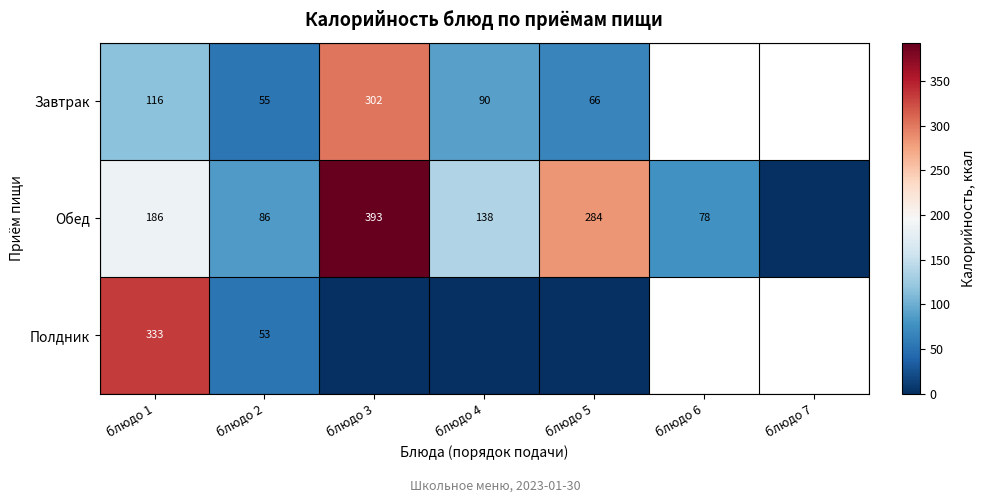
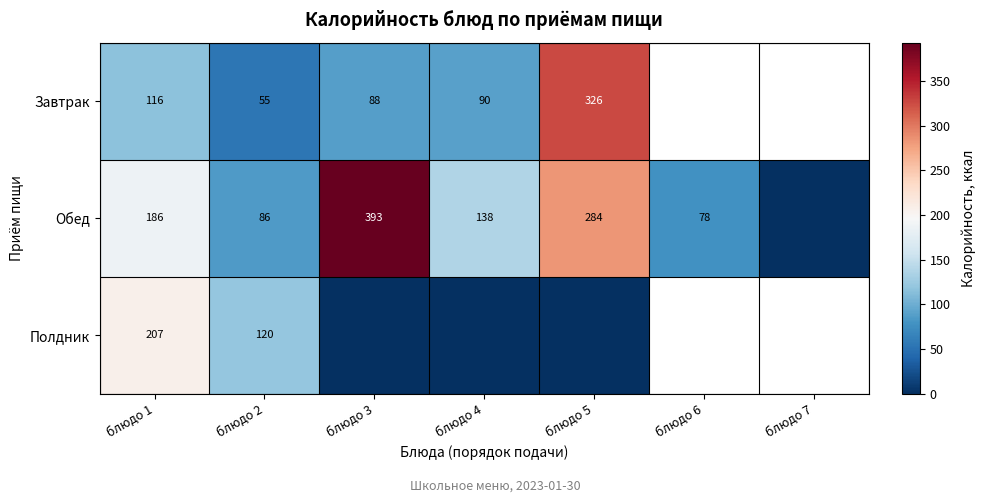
Завтрак, блюдо 3: 302 -> 88
Завтрак, блюдо 5: 66 -> 326
Полдник, блюдо 1: 333 -> 207
Полдник, блюдо 2: 53 -> 120
